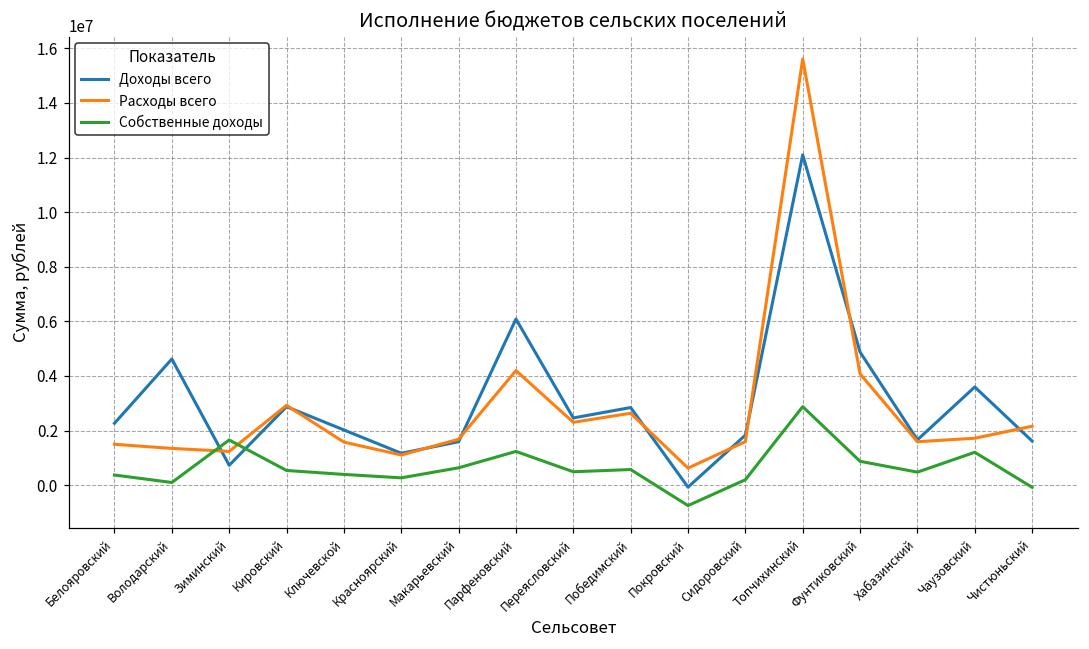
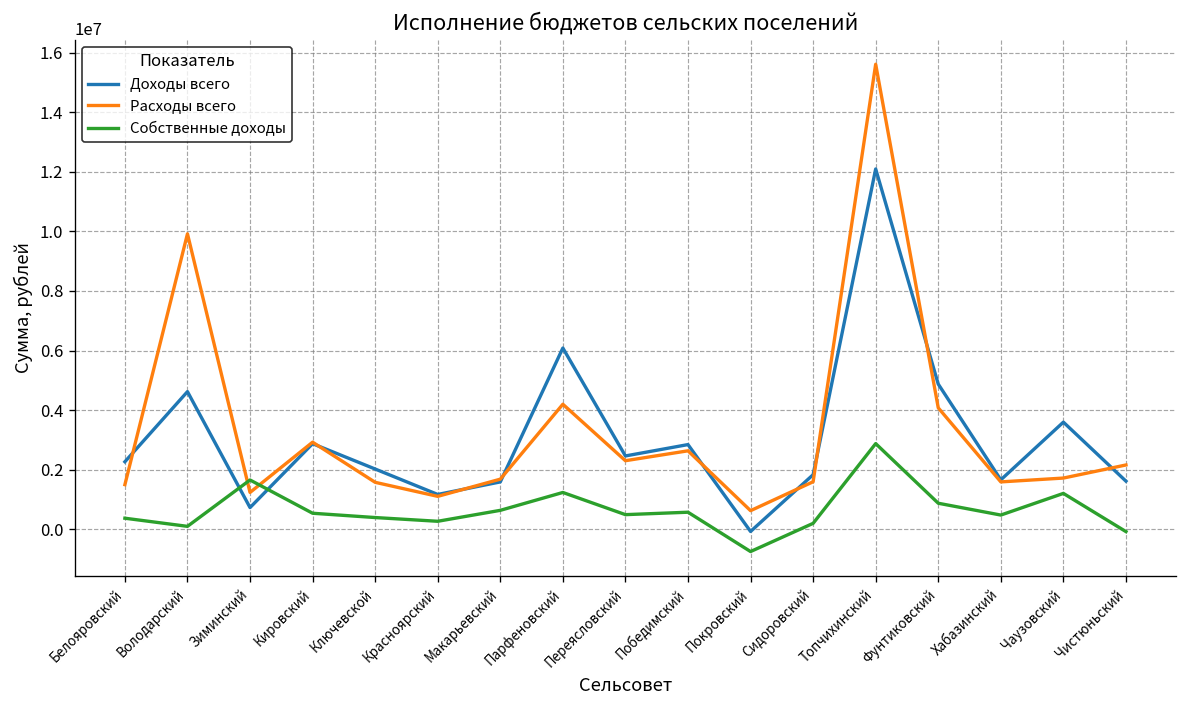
Расходы всего, Володарский: 1300000 -> 9900000
